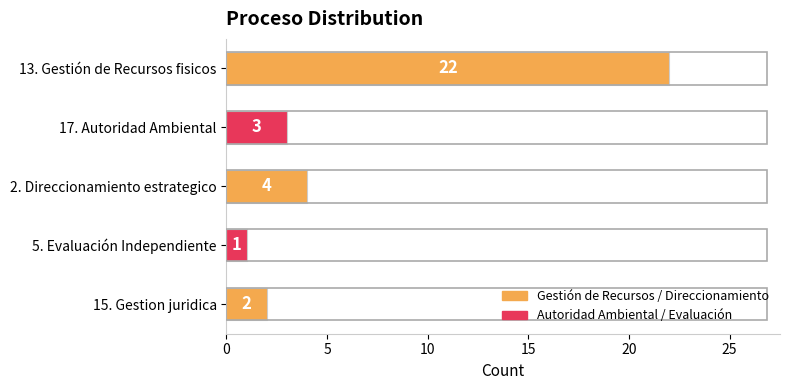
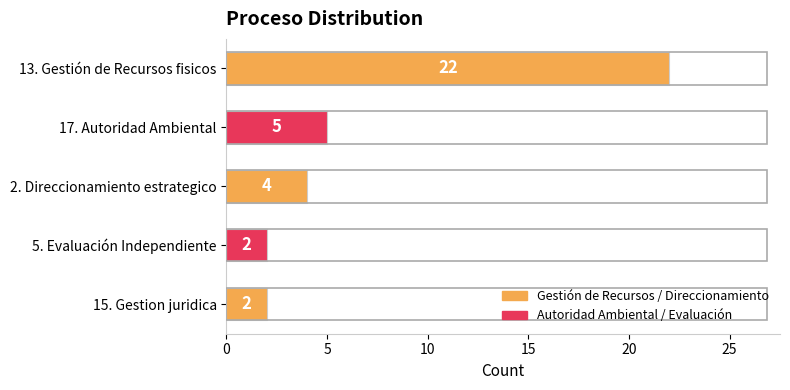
17. Autoridad Ambiental: 3 -> 5
5. Evaluación Independiente: 1 -> 2
